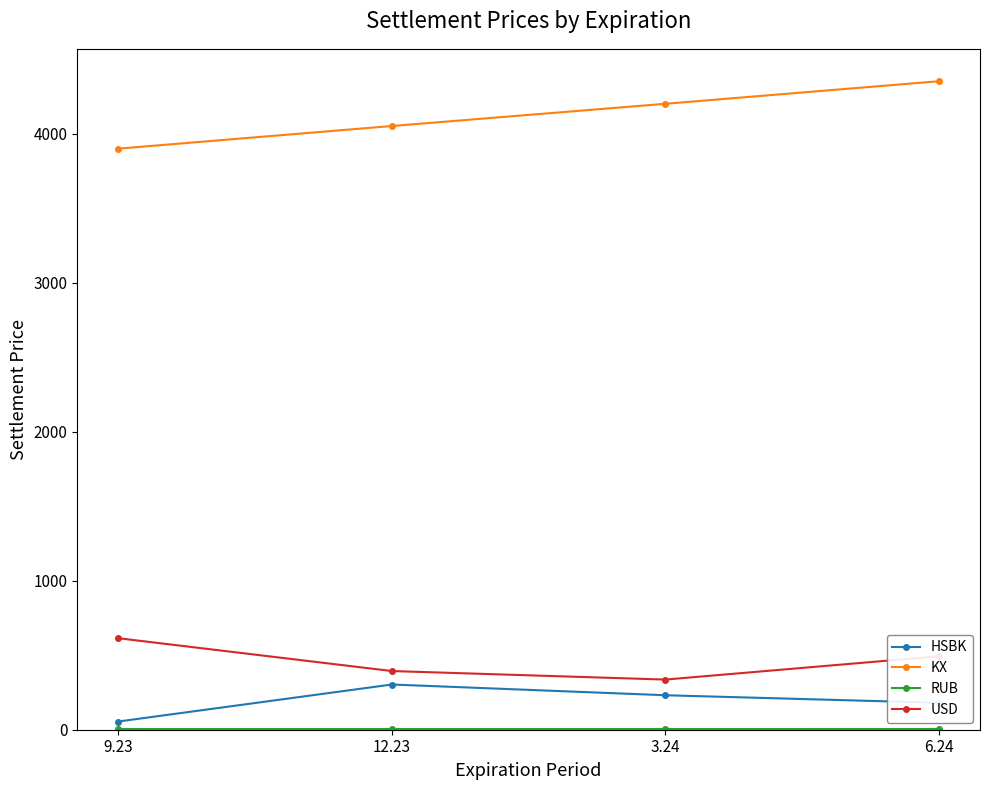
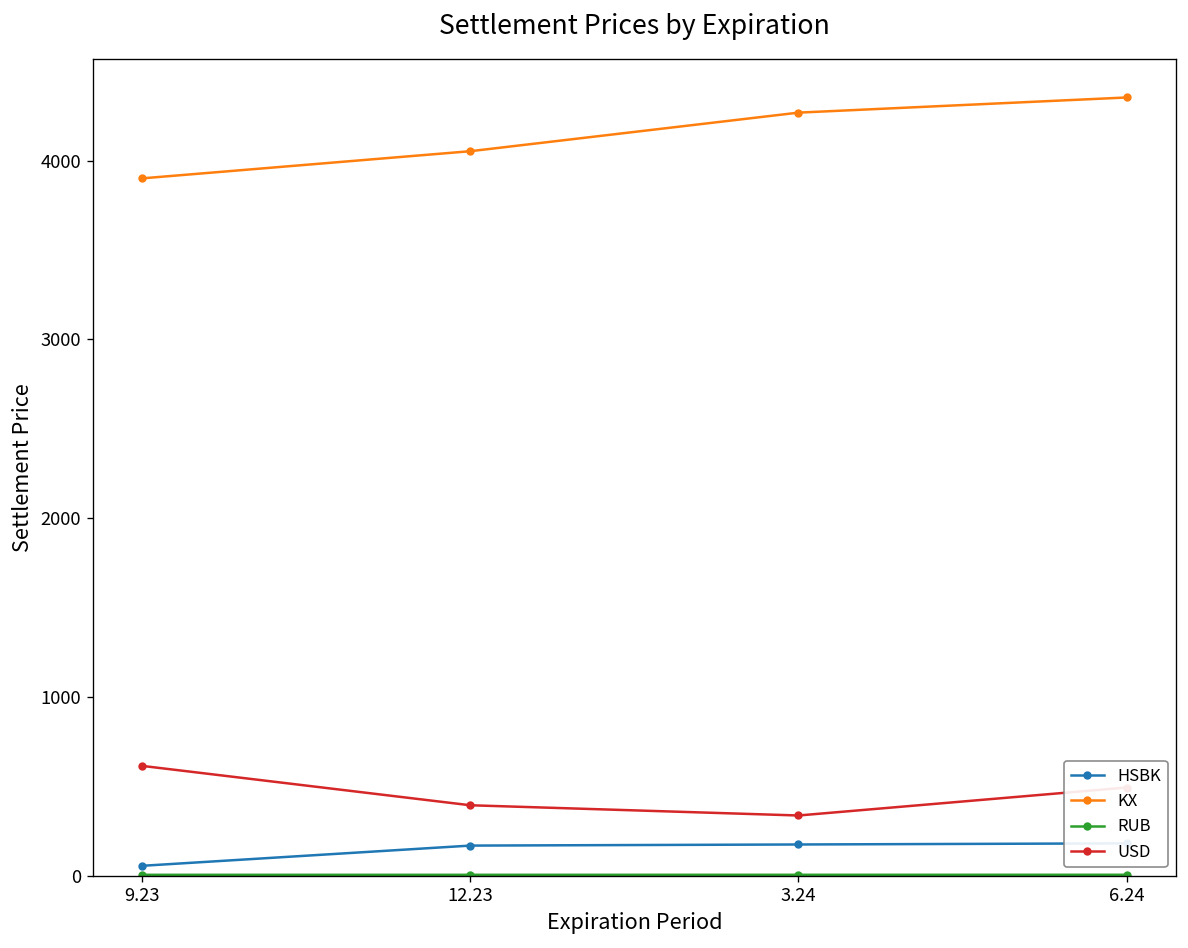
HSBK, 12.23: 300 -> 170
HSBK, 3.24: 230 -> 170
KX, 3.24: 4200 -> 4270
